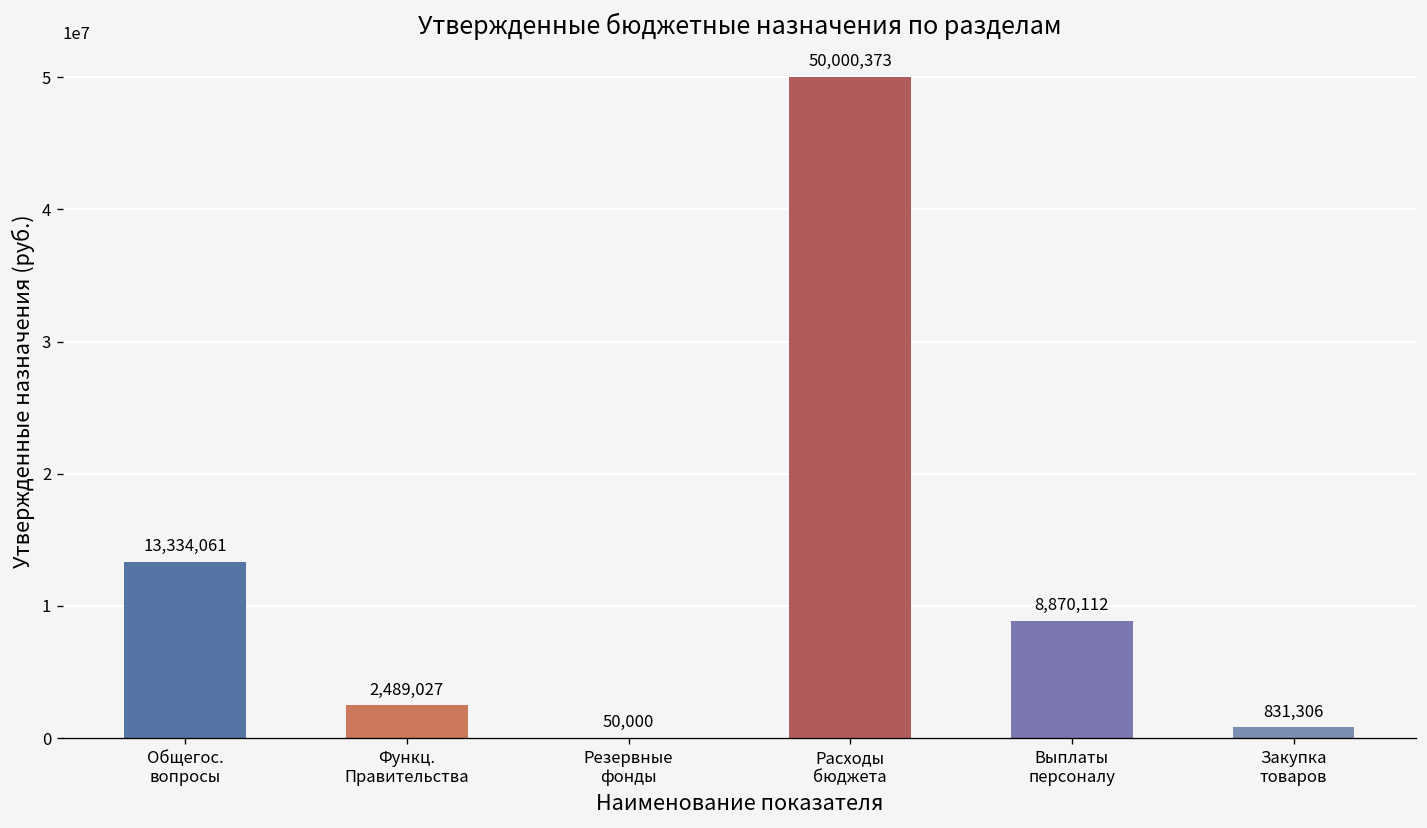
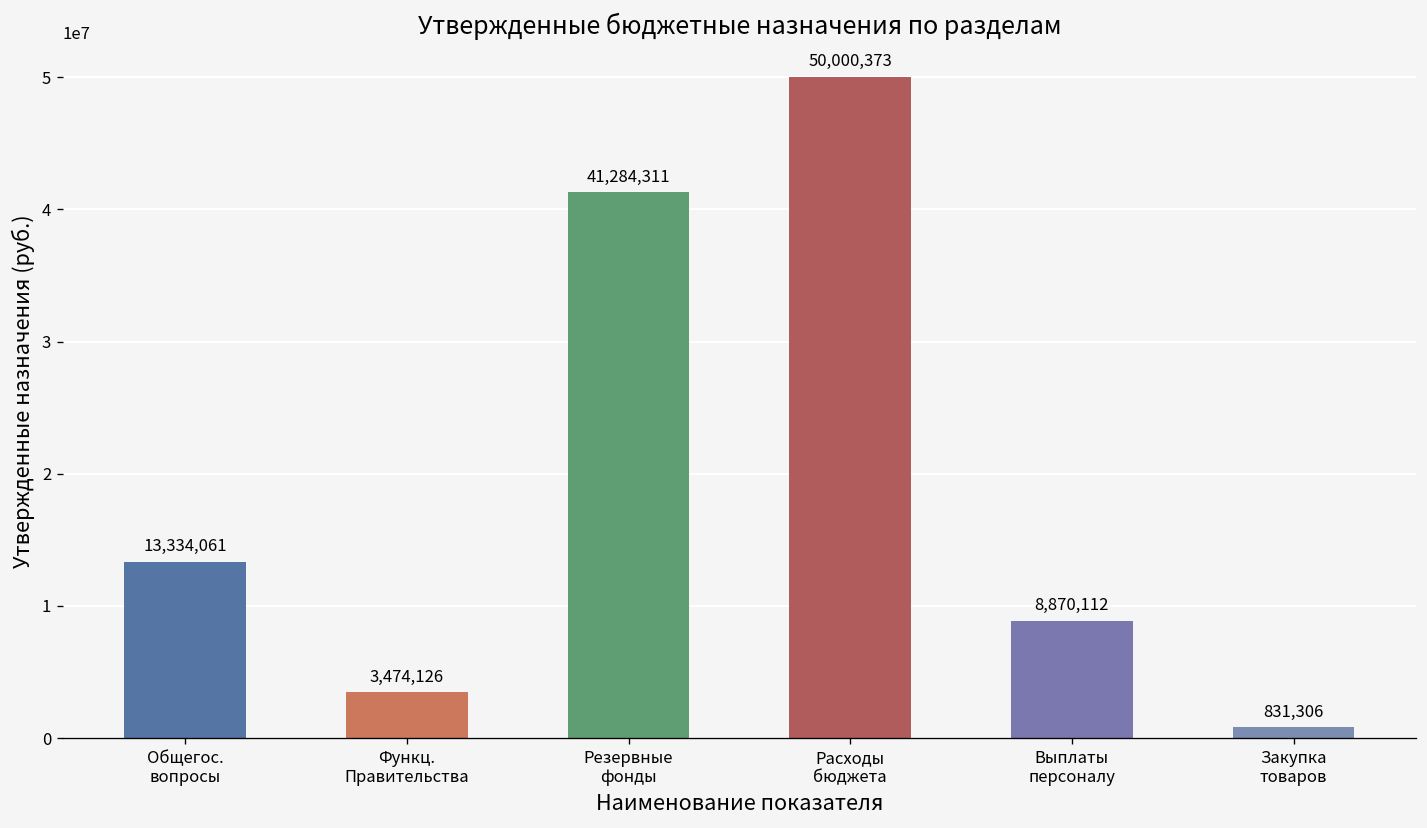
Функц. Правительства: 2,489,027 -> 3,474,126
Резервные фонды: 50,000 -> 41,284,311
